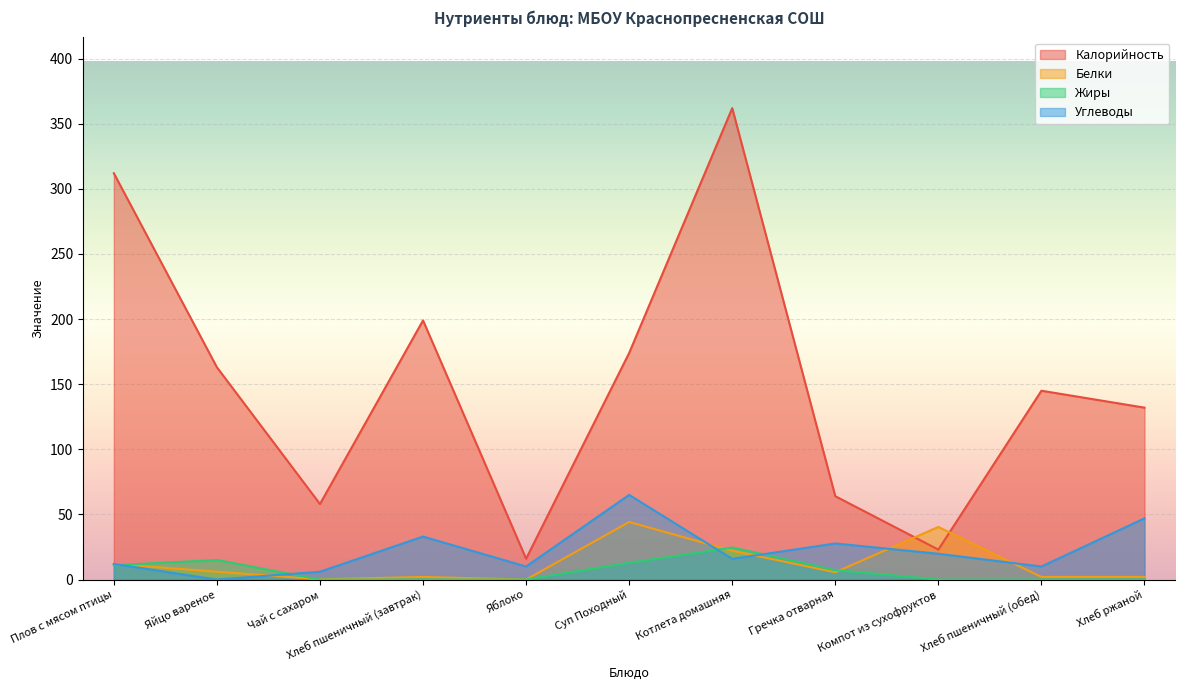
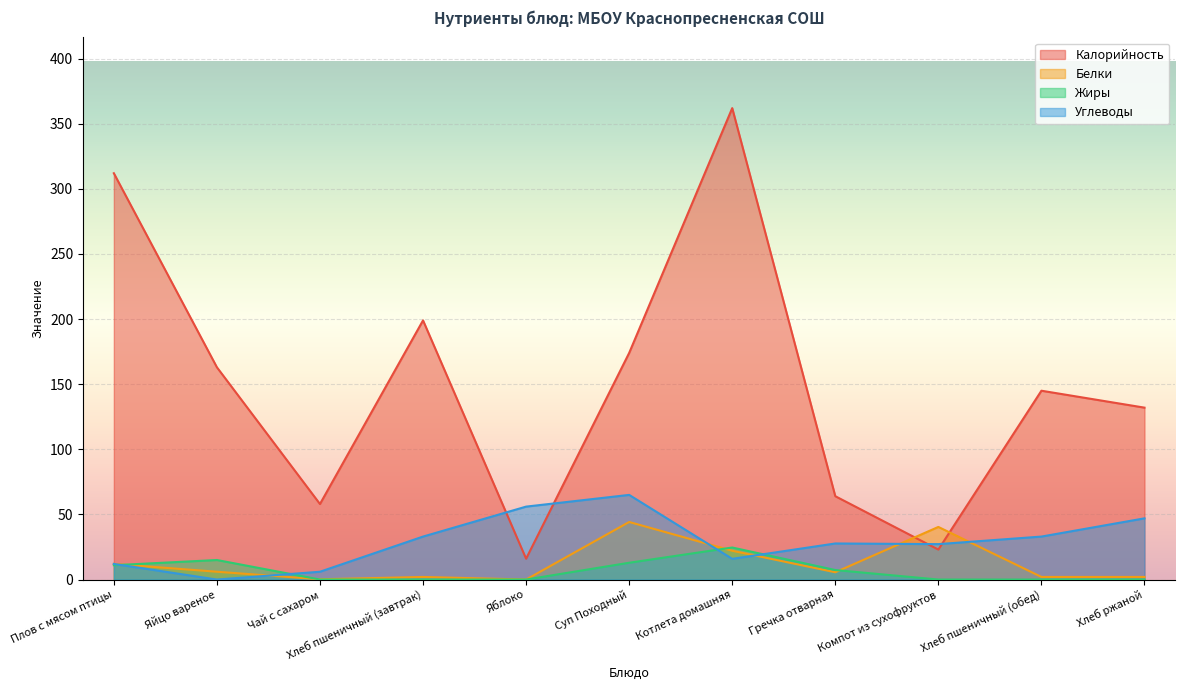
Углеводы, Яблоко: 10 -> 56
Углеводы, Компот из сухофруктов: 20 -> 27
Углеводы, Хлеб пшеничный (обед): 10 -> 33
